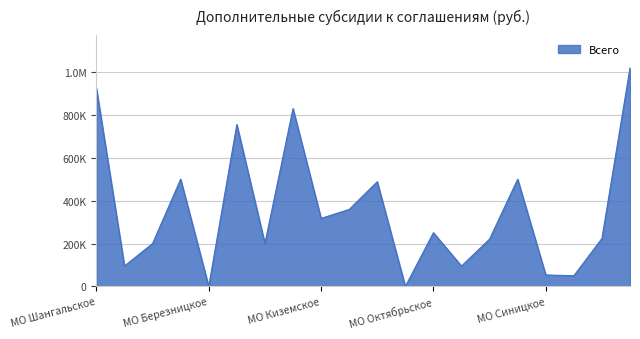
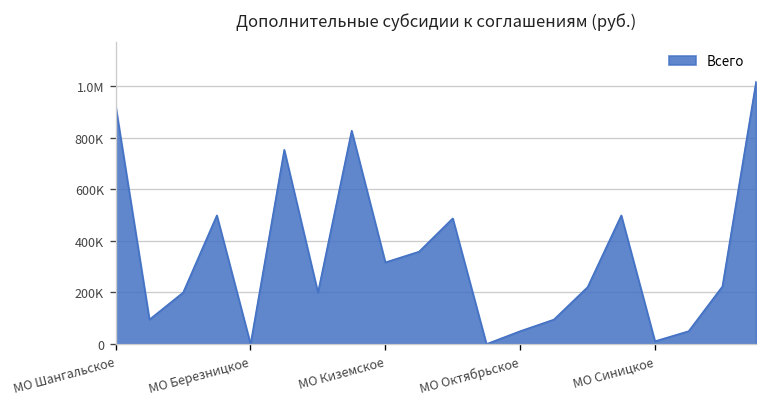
МО Октябрьское: 250000 -> 50000
МО Синицкое: 50000 -> 10000
